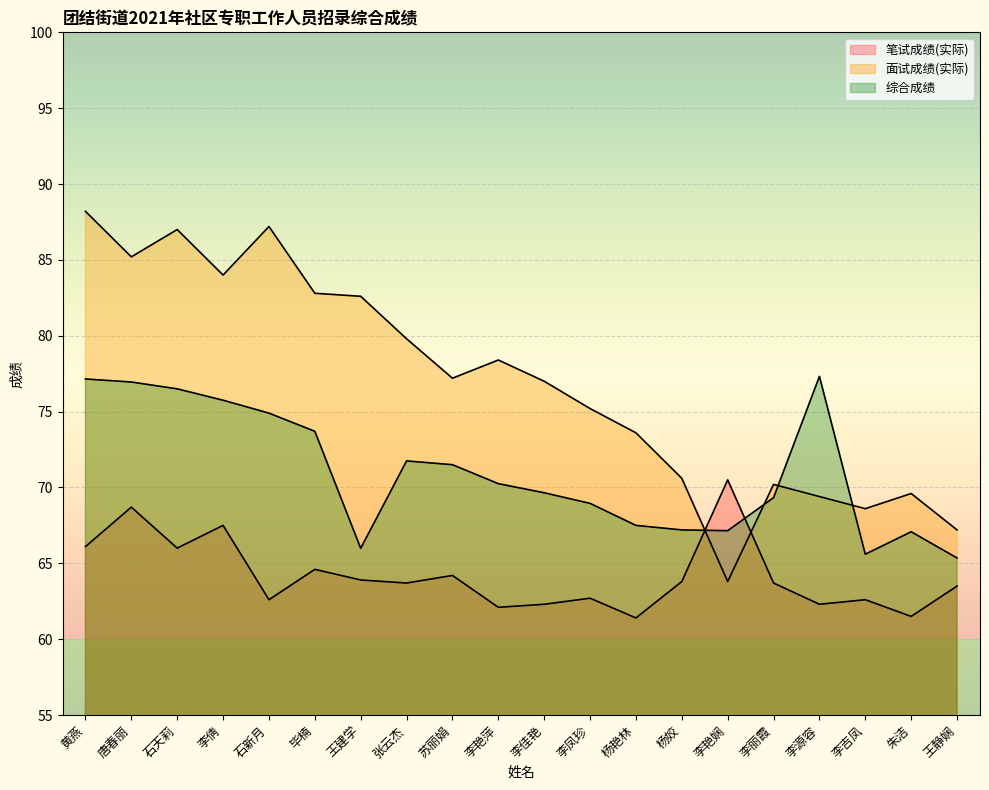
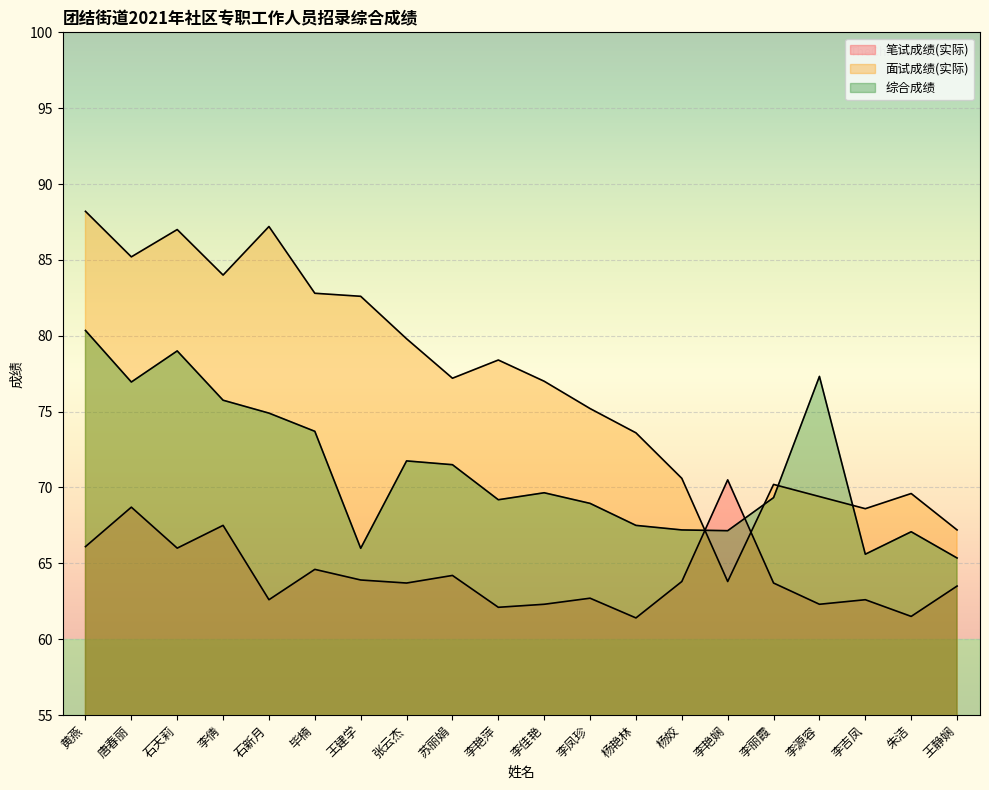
综合成绩, 黄燕: 77.2 -> 80.4
综合成绩, 石天莉: 76.5 -> 79.0
综合成绩, 李艳萍: 70.3 -> 69.2
